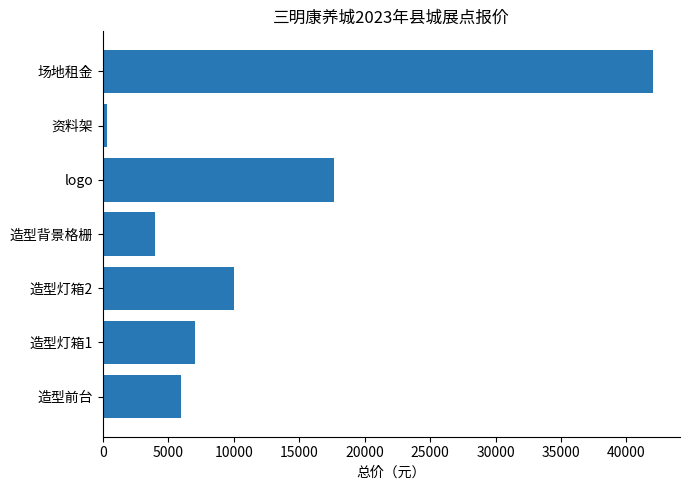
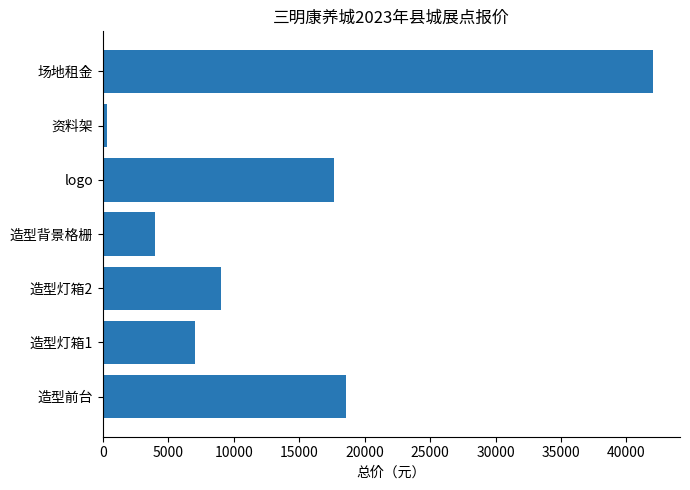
造型灯箱2: 10000 -> 9100
造型前台: 6000 -> 18600
